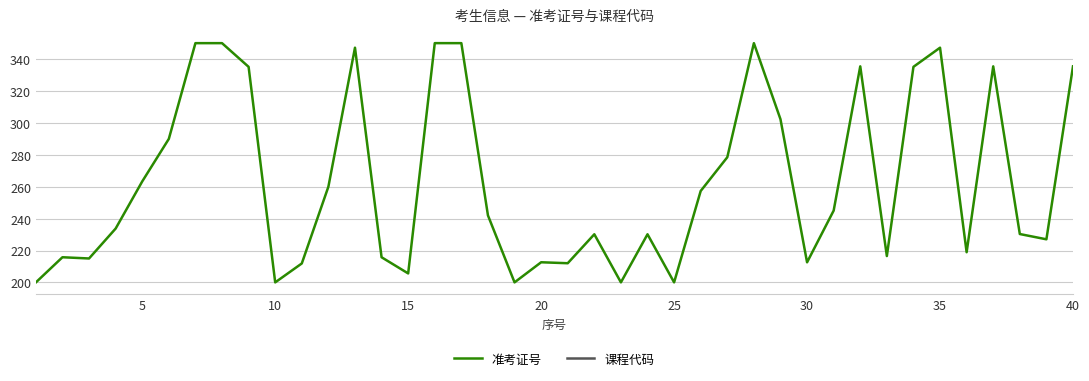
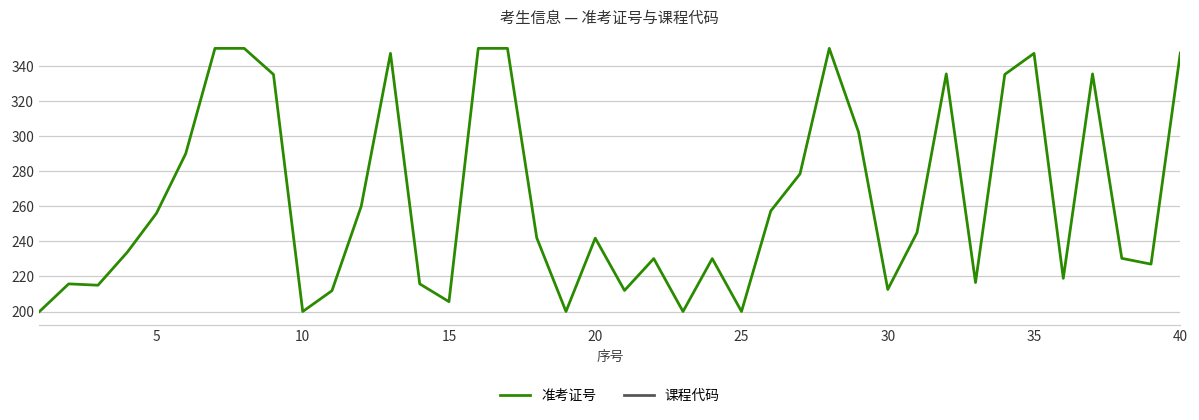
5: 263 -> 256
20: 213 -> 242
40: 335 -> 347
